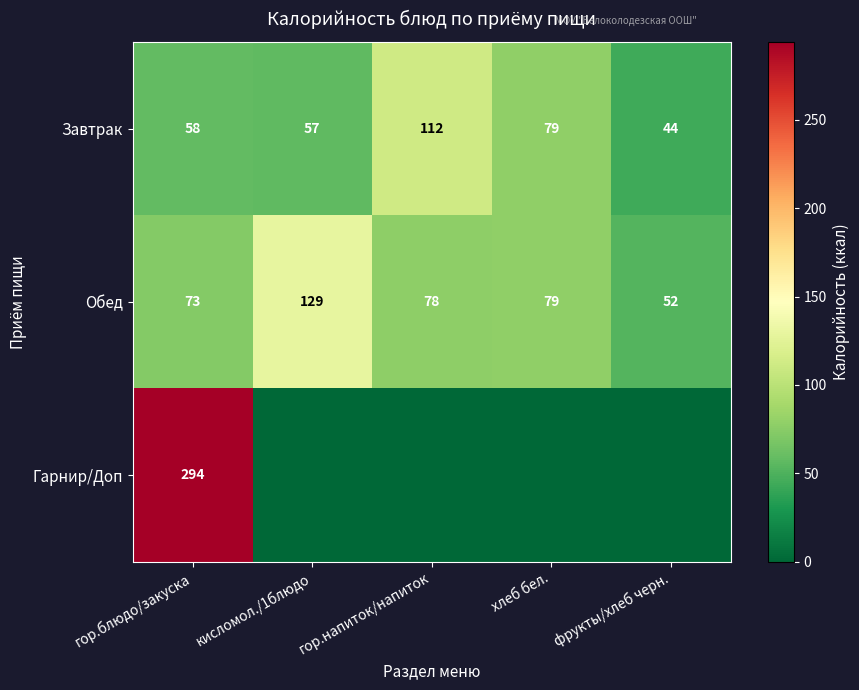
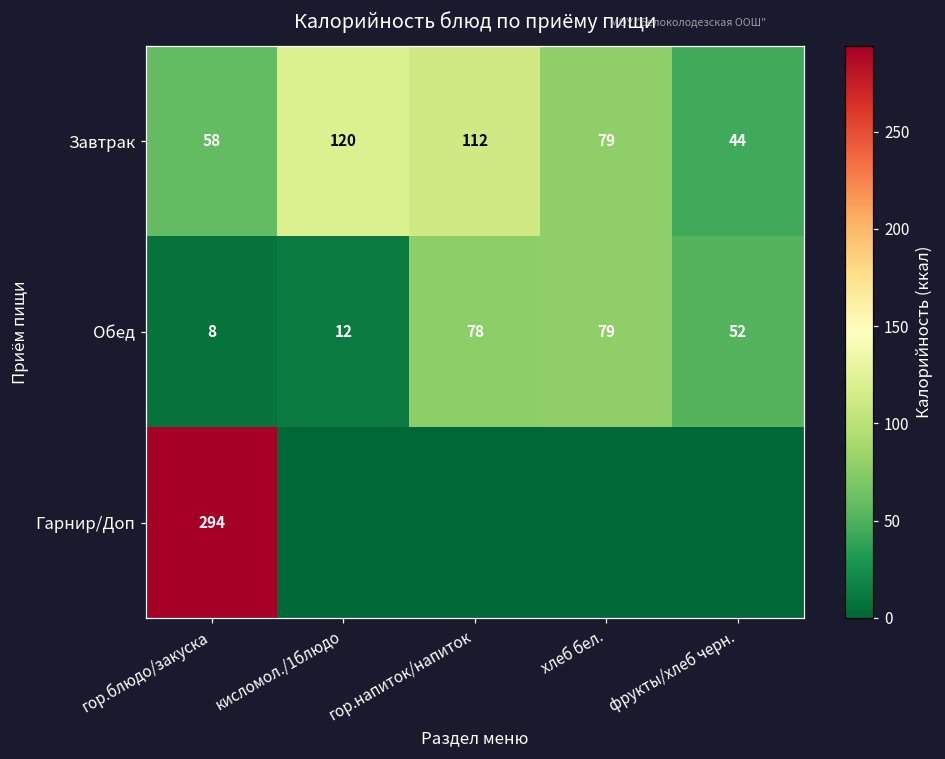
Завтрак, кисломол./1блюдо: 57 -> 120
Обед, гор.блюдо/закуска: 73 -> 8
Обед, кисломол./1блюдо: 129 -> 12
